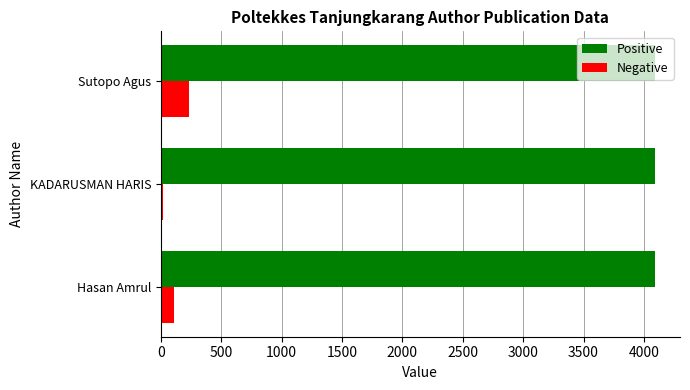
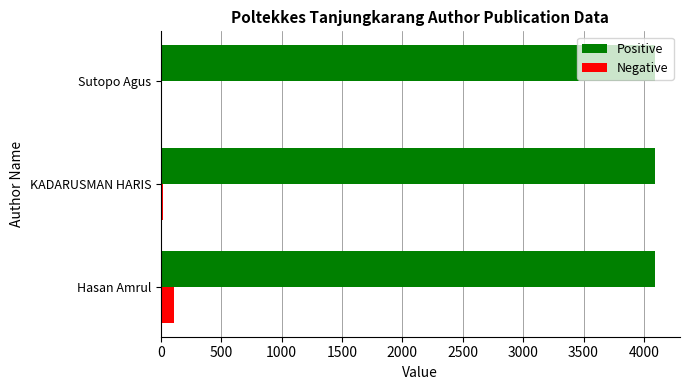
Negative, Sutopo Agus: 240 -> 10
